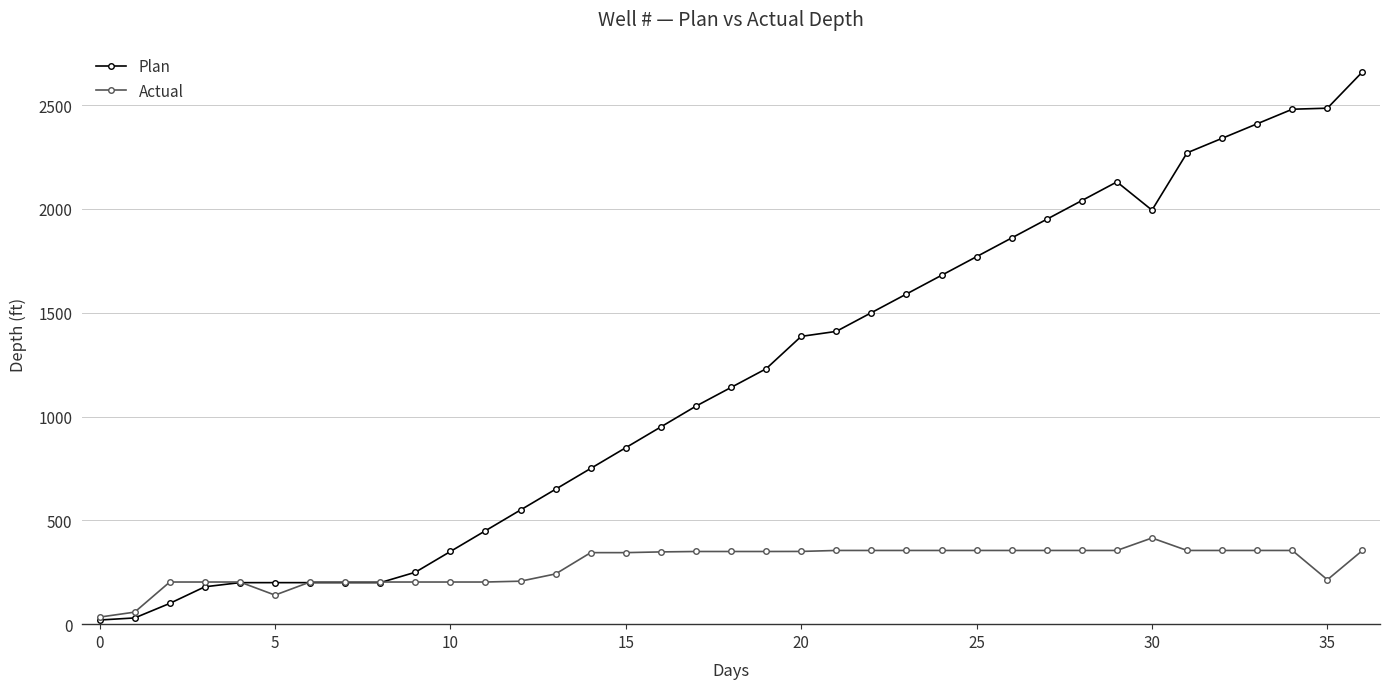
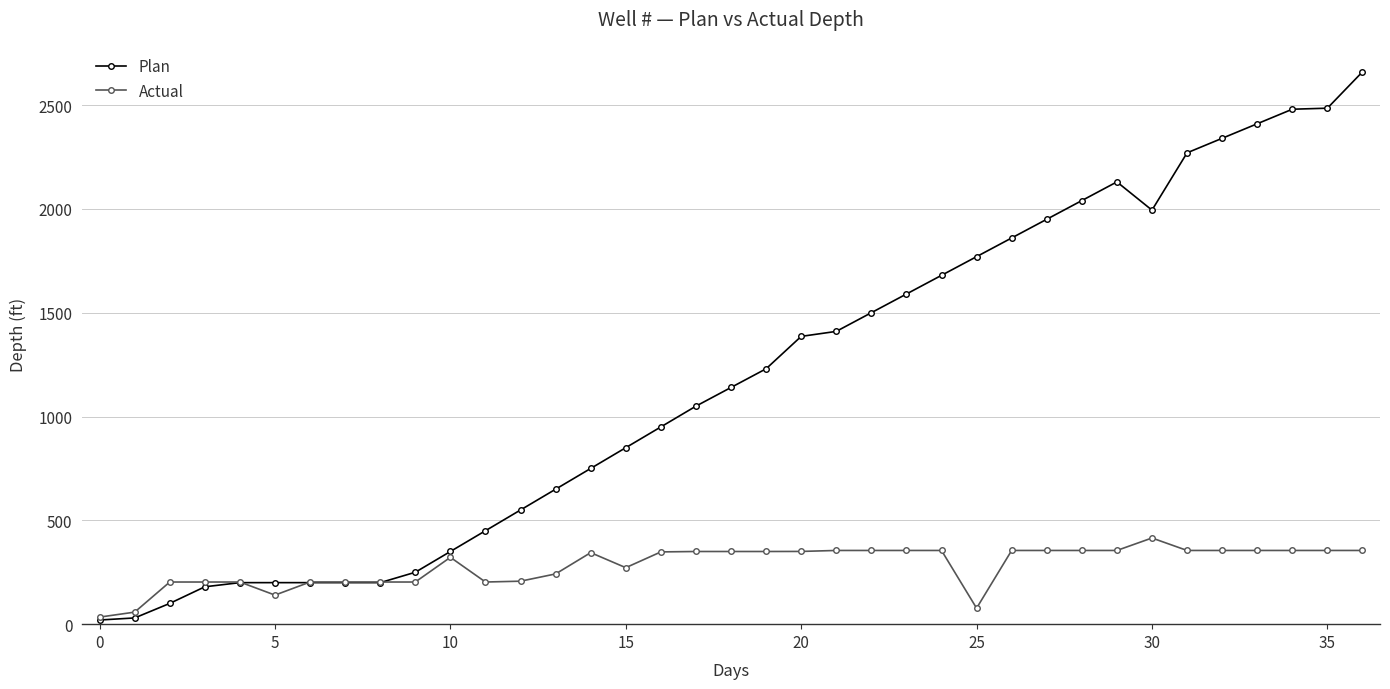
Actual, 10: 200 -> 320
Actual, 15: 340 -> 270
Actual, 25: 360 -> 80
Actual, 35: 210 -> 360
